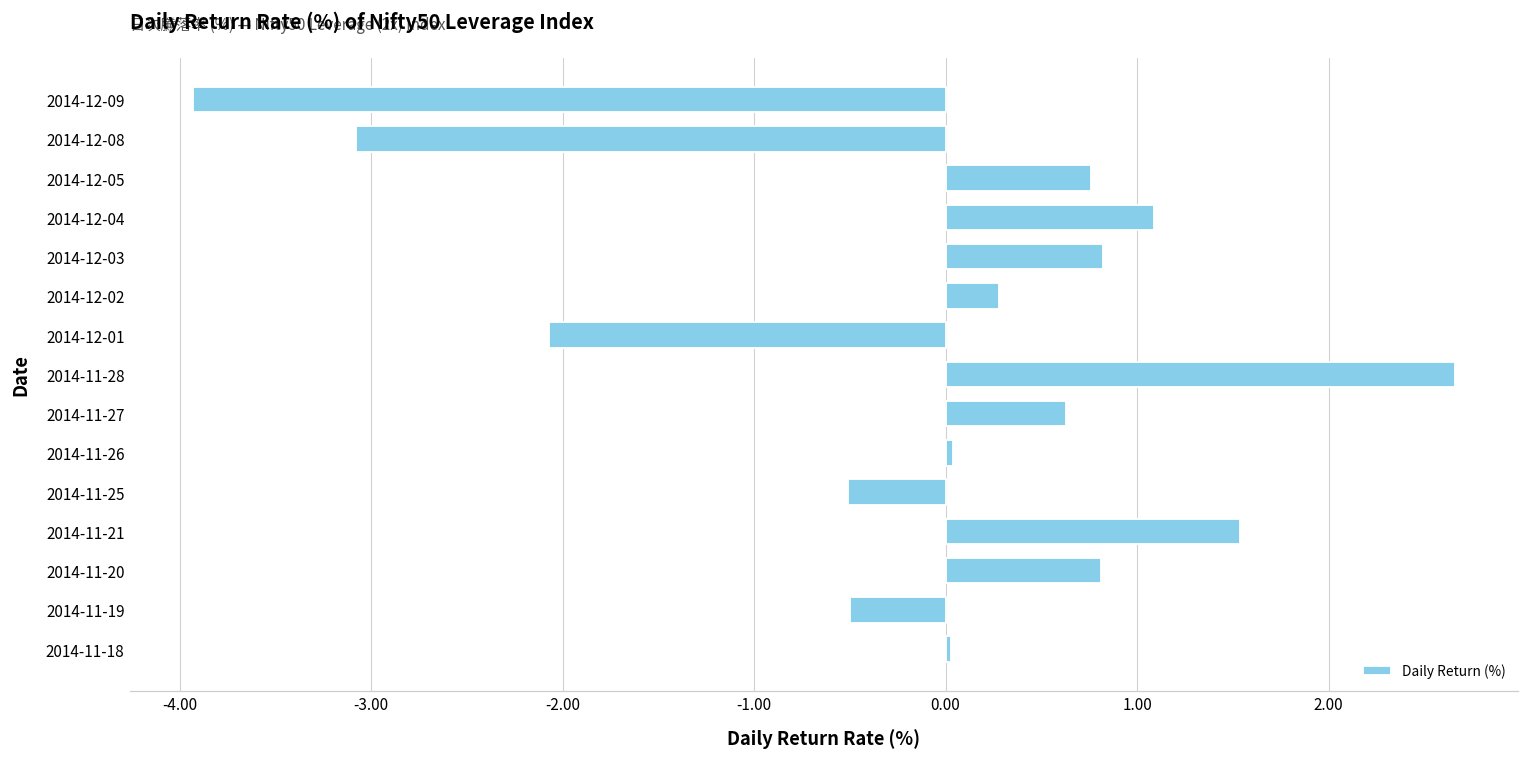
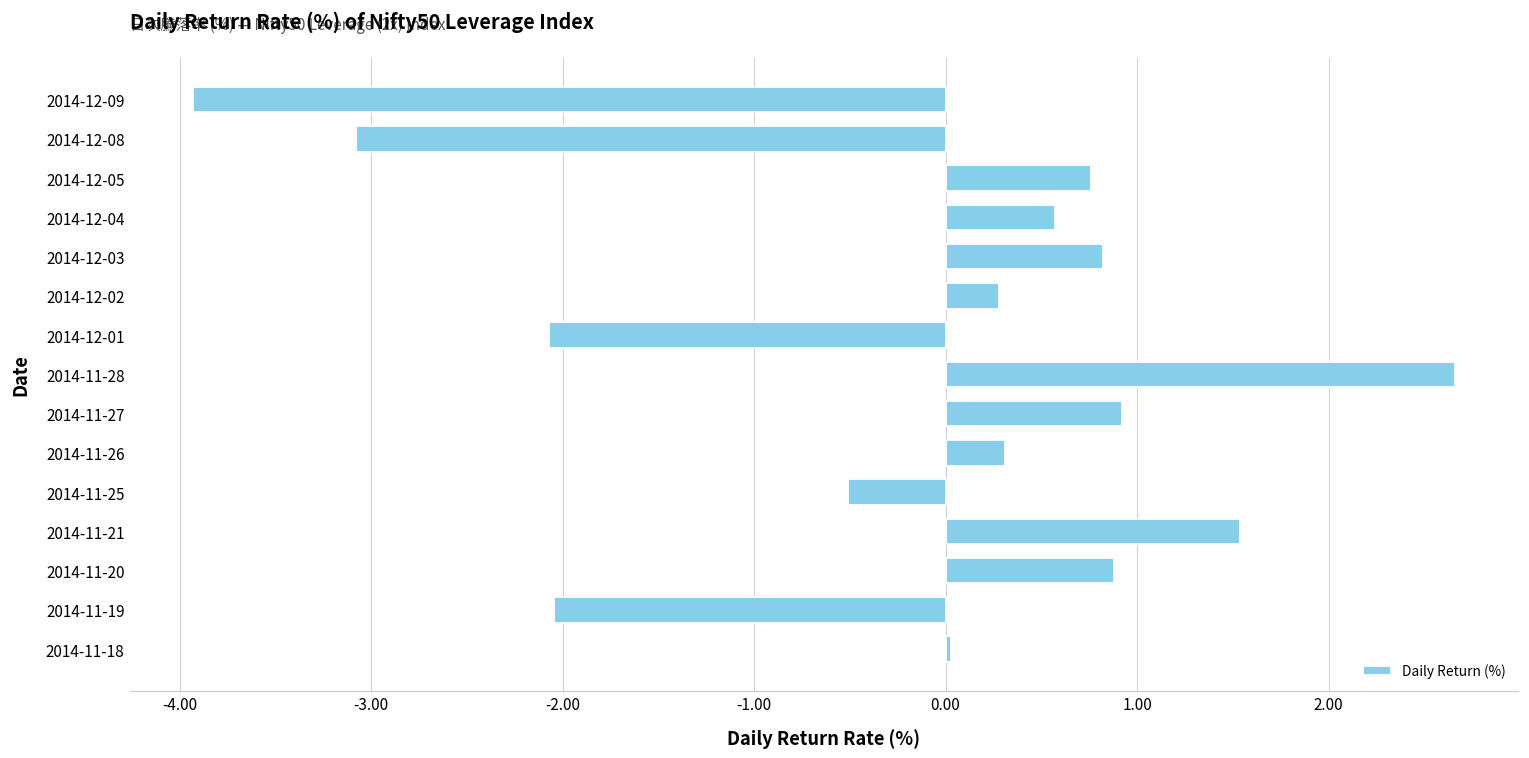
2014-12-04: 1.09 -> 0.57
2014-11-27: 0.63 -> 0.92
2014-11-26: 0.04 -> 0.31
2014-11-20: 0.81 -> 0.88
2014-11-19: -0.50 -> -2.04
